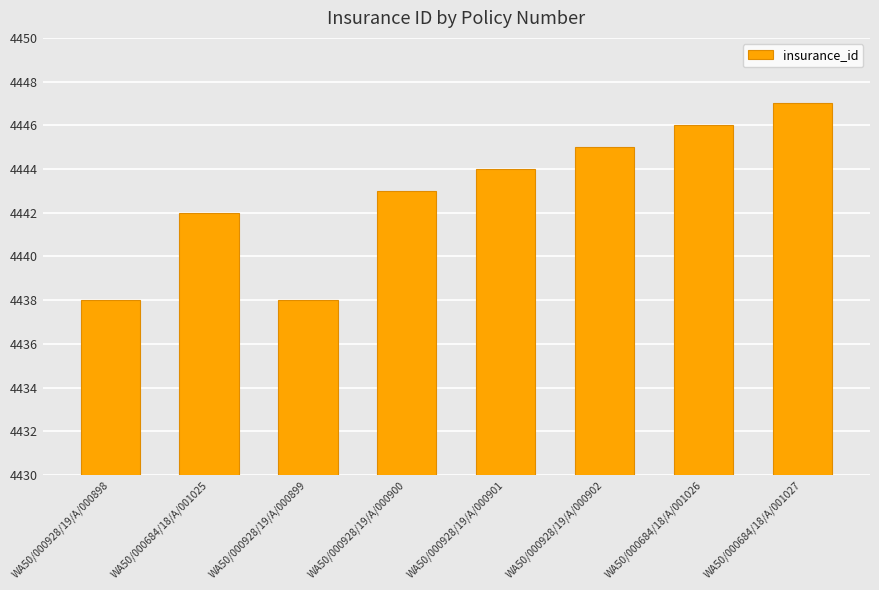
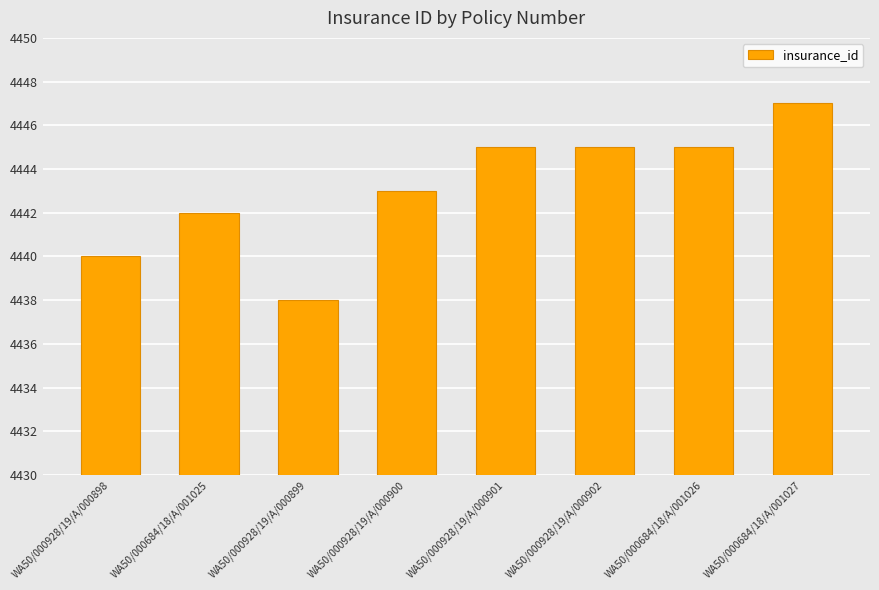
WA50/000928/19/A/000898: 4438 -> 4440
WA50/000928/19/A/000901: 4444 -> 4445
WA50/000684/18/A/001026: 4446 -> 4445
